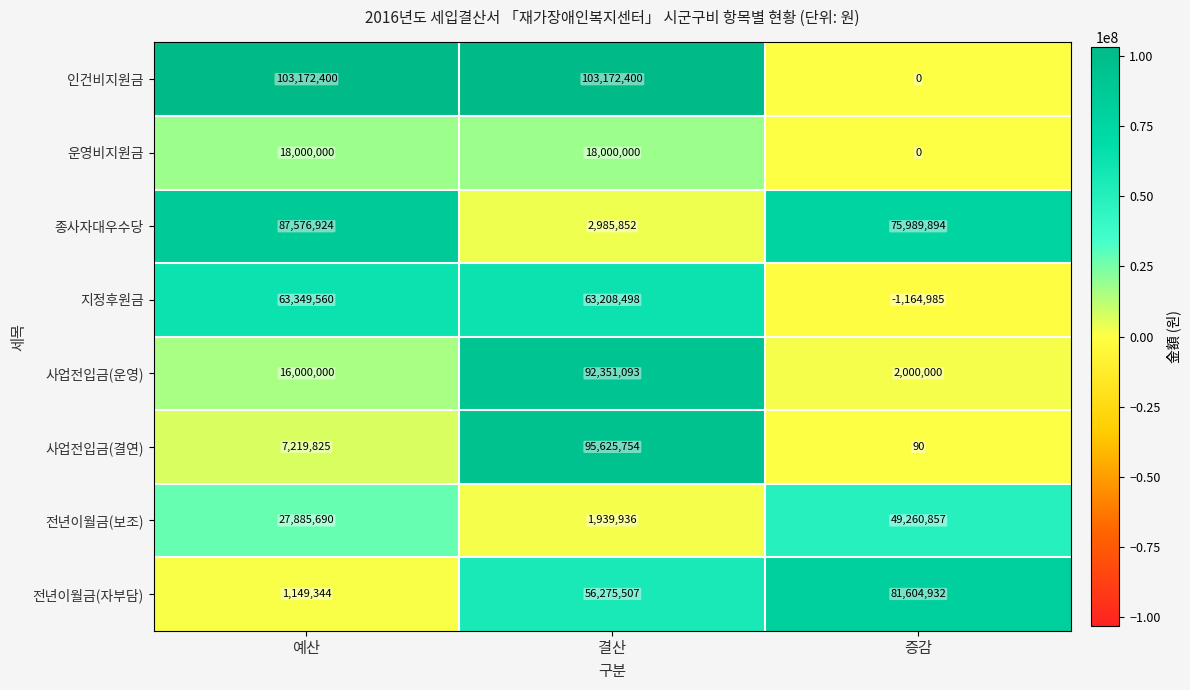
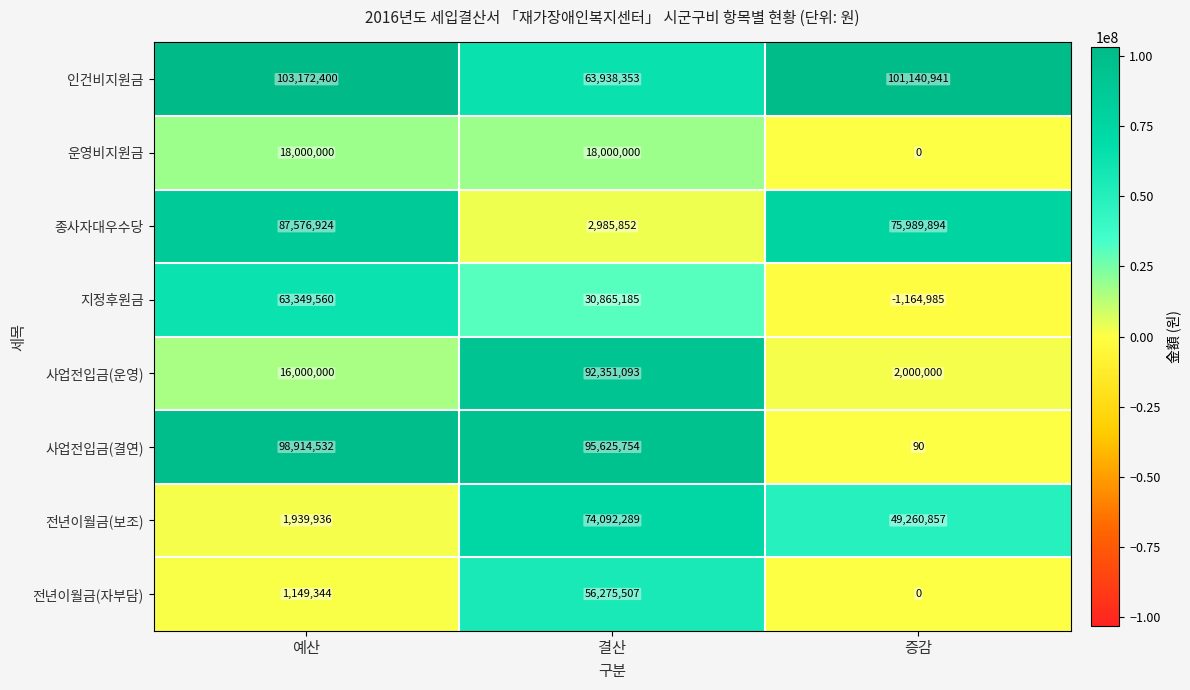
인건비지원금, 결산: 103,172,400 -> 63,938,353
인건비지원금, 증감: 0 -> 101,140,941
지정후원금, 결산: 63,208,498 -> 30,865,185
사업전입금(결연), 예산: 7,219,825 -> 98,914,532
전년이월금(보조), 예산: 27,885,690 -> 1,939,936
전년이월금(보조), 결산: 1,939,936 -> 74,092,289
전년이월금(자부담), 증감: 81,604,932 -> 0
